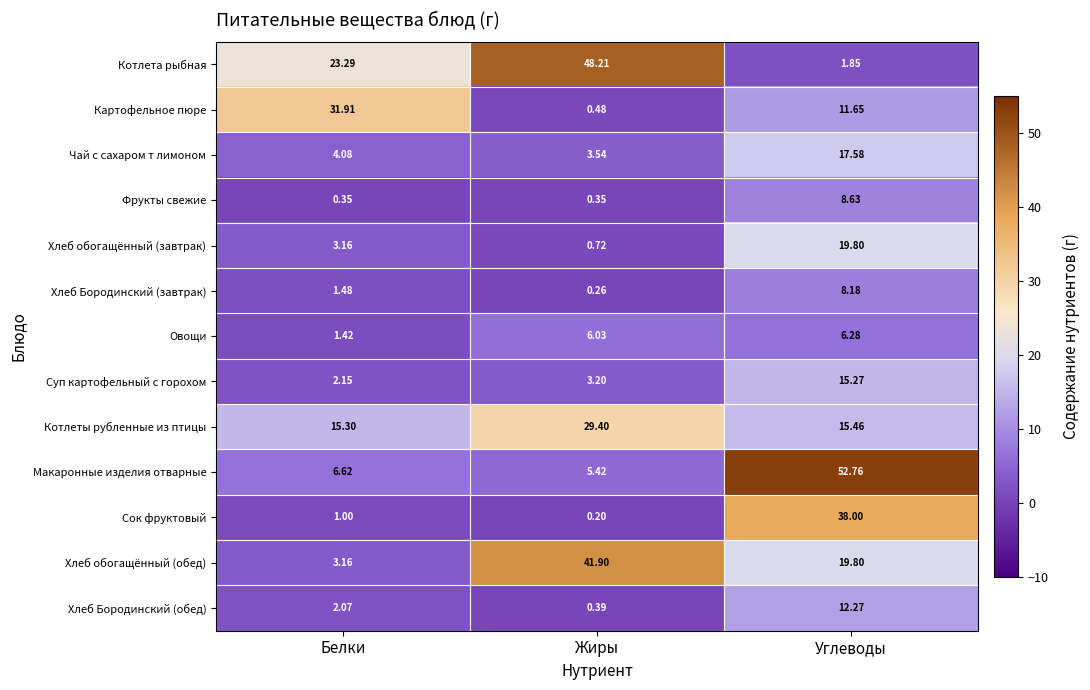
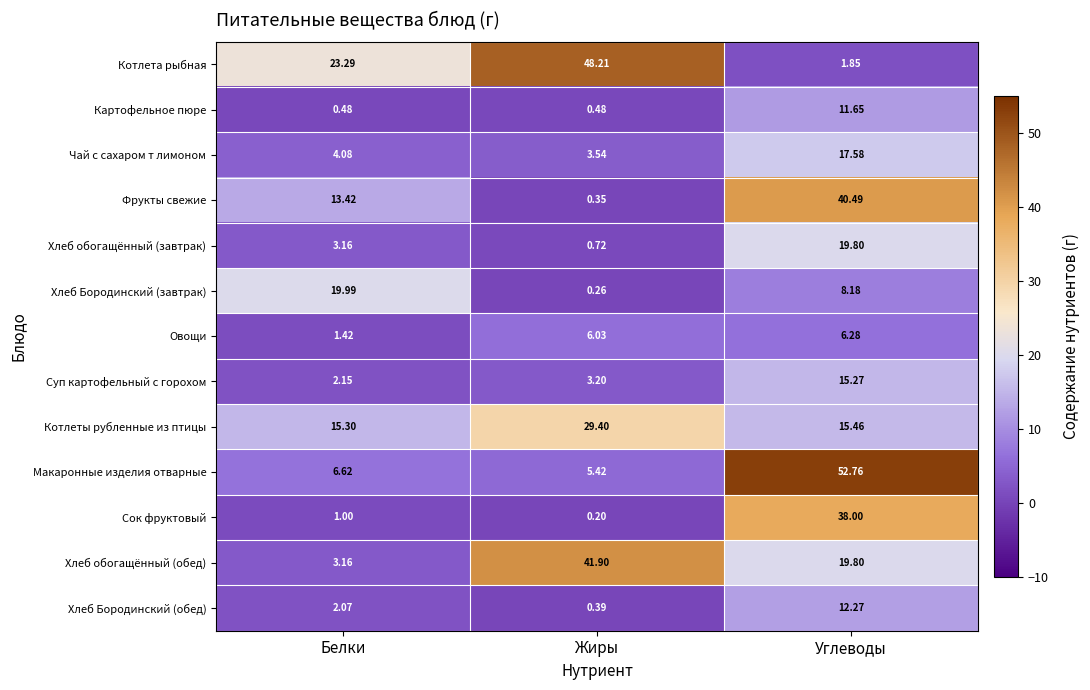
Картофельное пюре, Белки: 31.91 -> 0.48
Фрукты свежие, Белки: 0.35 -> 13.42
Фрукты свежие, Углеводы: 8.63 -> 40.49
Хлеб Бородинский (завтрак), Белки: 1.48 -> 19.99
